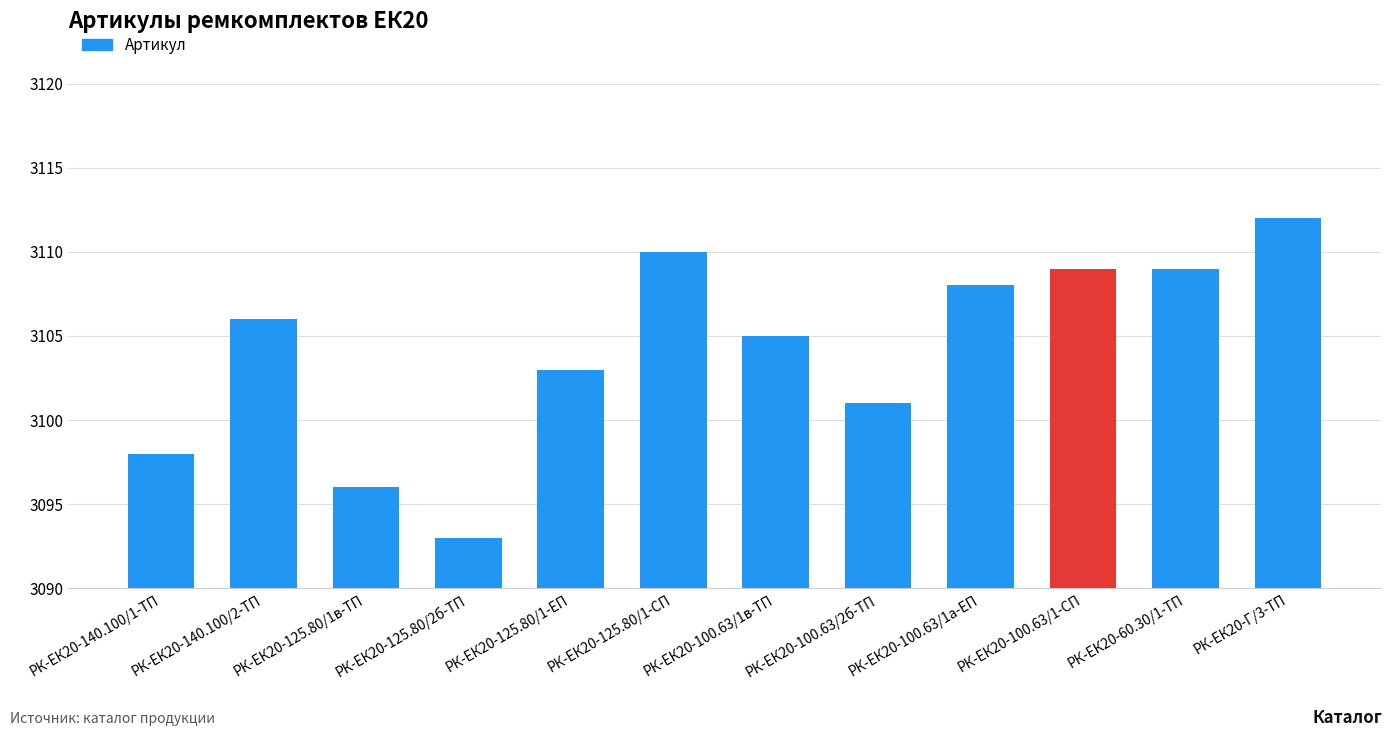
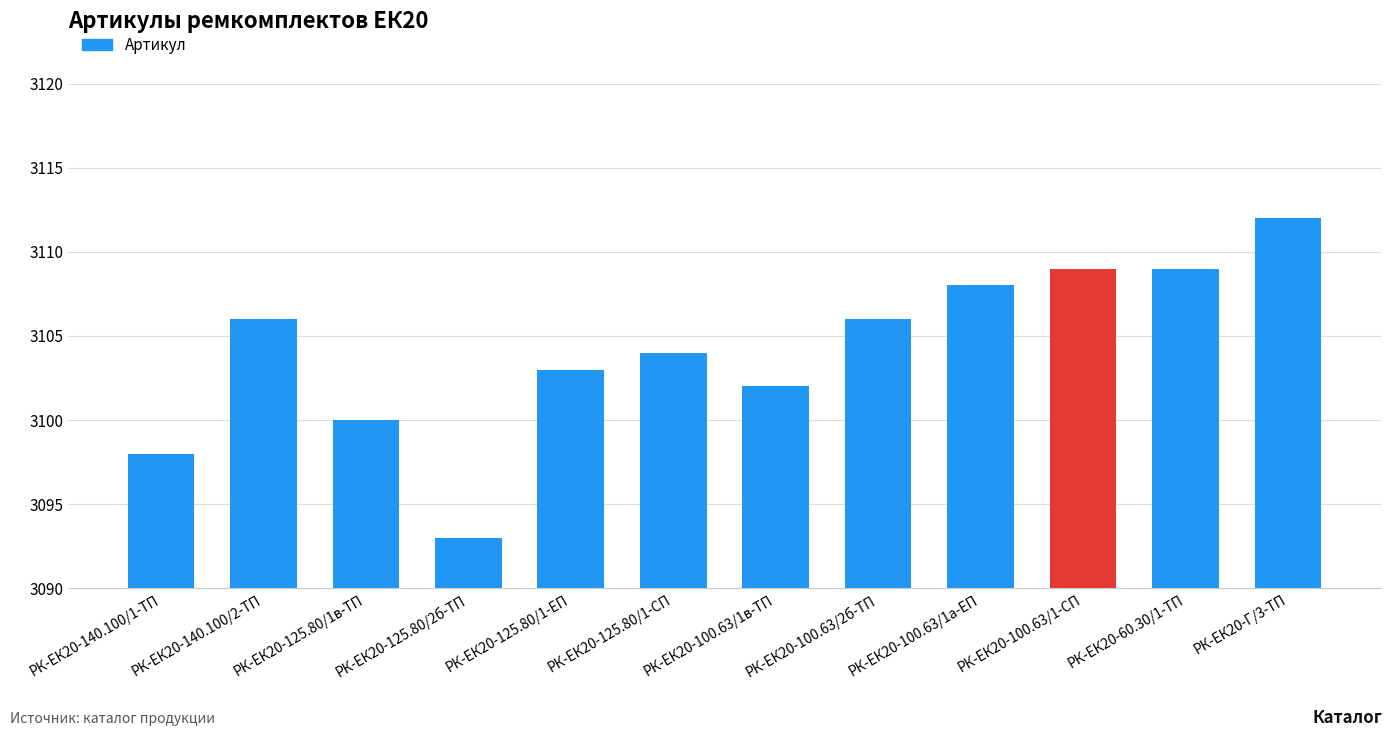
РК-ЕК20-125.80/1в-ТП: 3096 -> 3100
РК-ЕК20-125.80/1-СП: 3110 -> 3104
РК-ЕК20-100.63/1в-ТП: 3105 -> 3102
РК-ЕК20-100.63/2б-ТП: 3101 -> 3106
